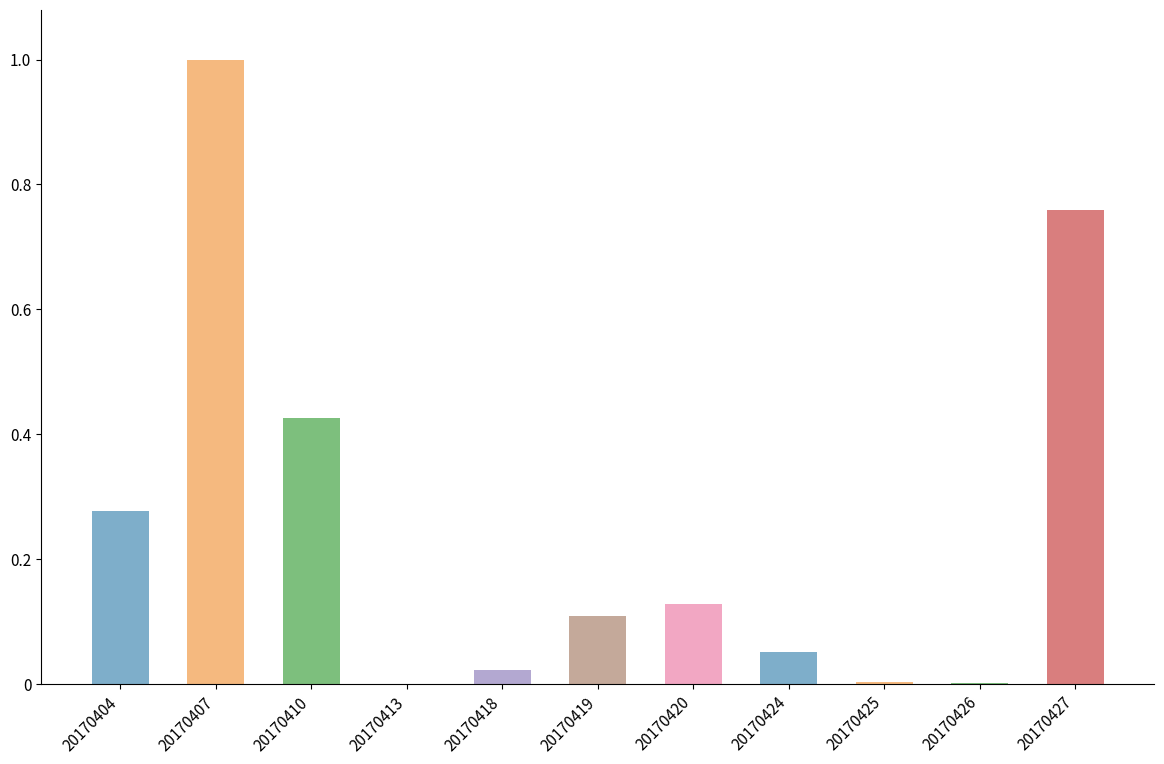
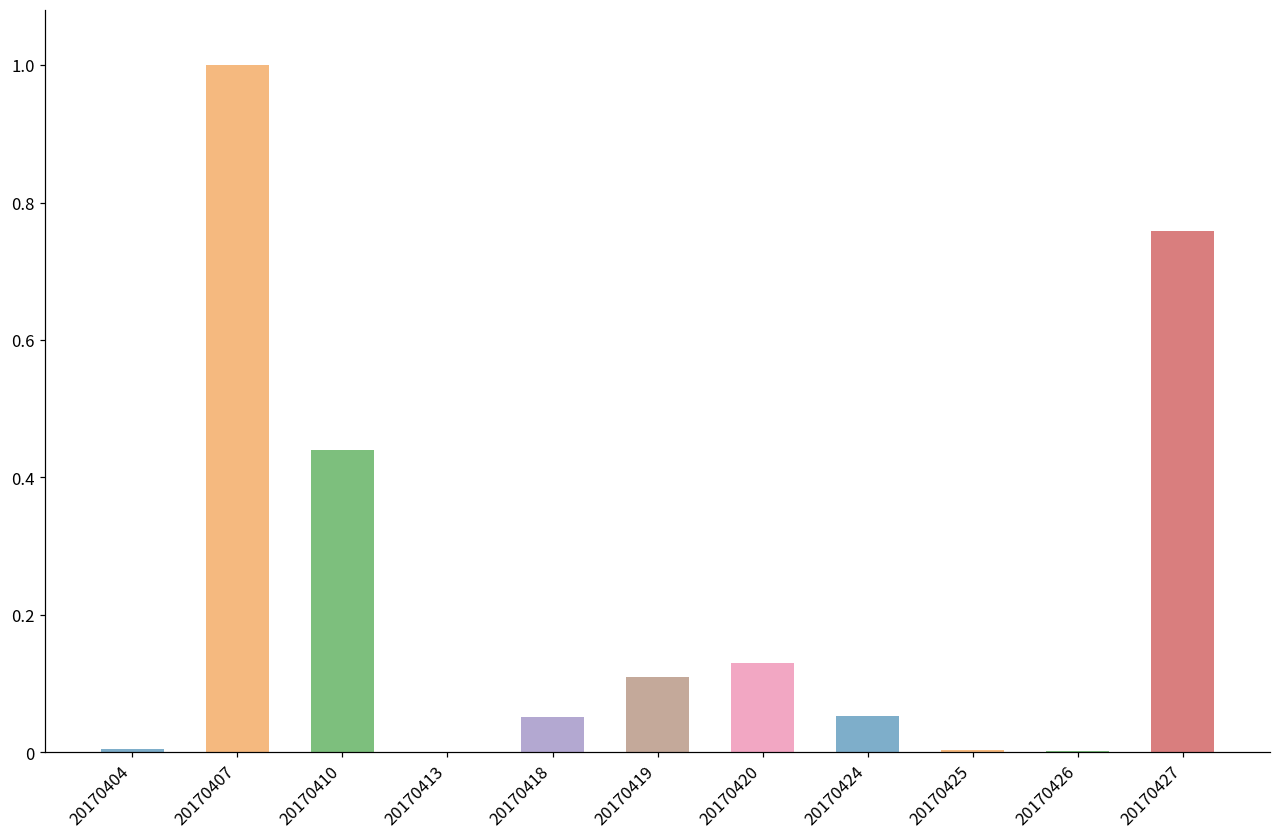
20170404: 0.28 -> 0.00
20170410: 0.43 -> 0.44
20170418: 0.02 -> 0.05
